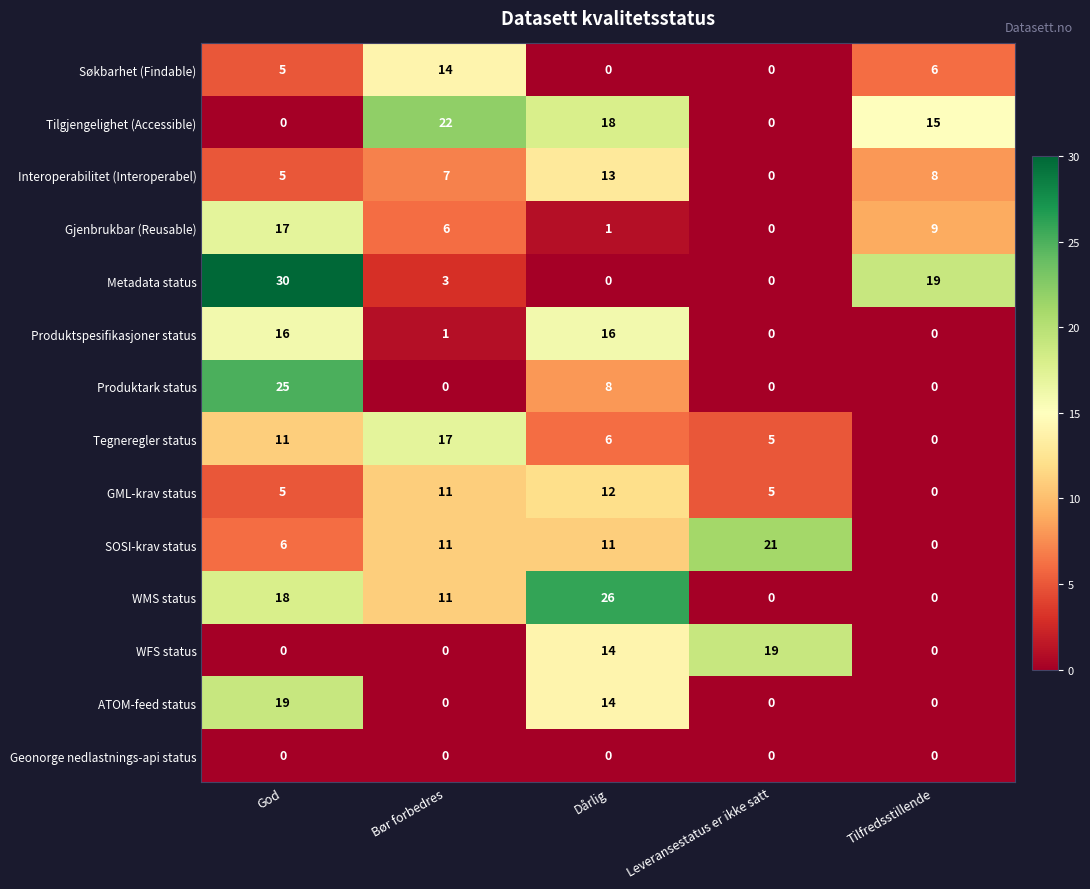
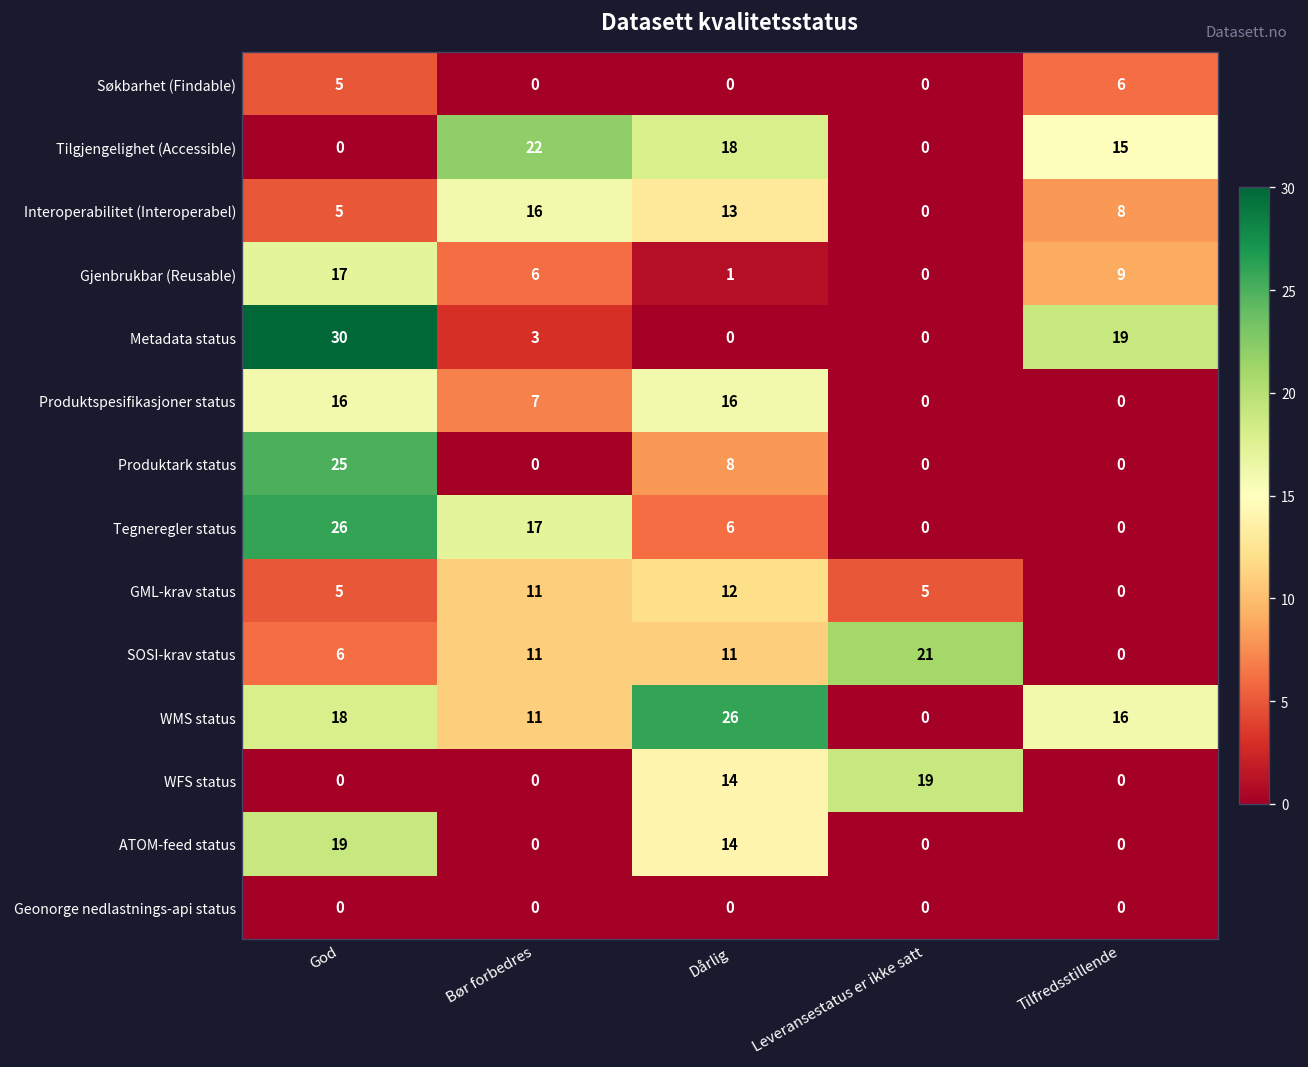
Søkbarhet (Findable), Bør forbedres: 14 -> 0
Interoperabilitet (Interoperabel), Bør forbedres: 7 -> 16
Produktspesifikasjoner status, Bør forbedres: 1 -> 7
Tegneregler status, God: 11 -> 26
Tegneregler status, Leveransestatus er ikke satt: 5 -> 0
WMS status, Tilfredsstillende: 0 -> 16
